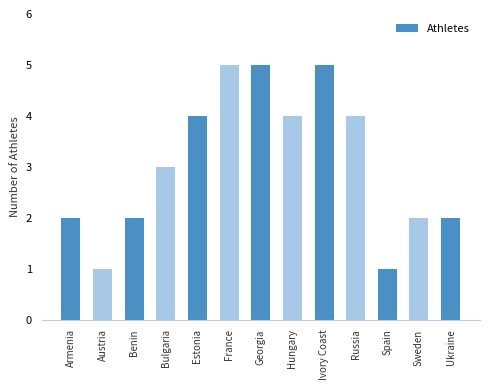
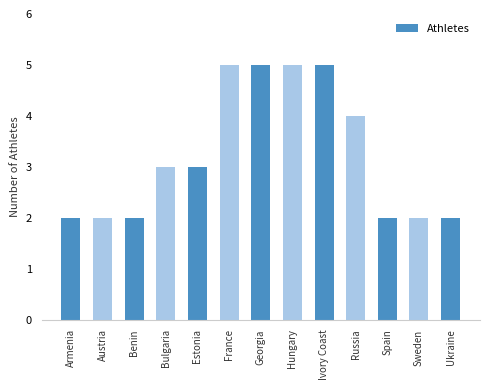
Austria: 1 -> 2
Estonia: 4 -> 3
Hungary: 4 -> 5
Spain: 1 -> 2
